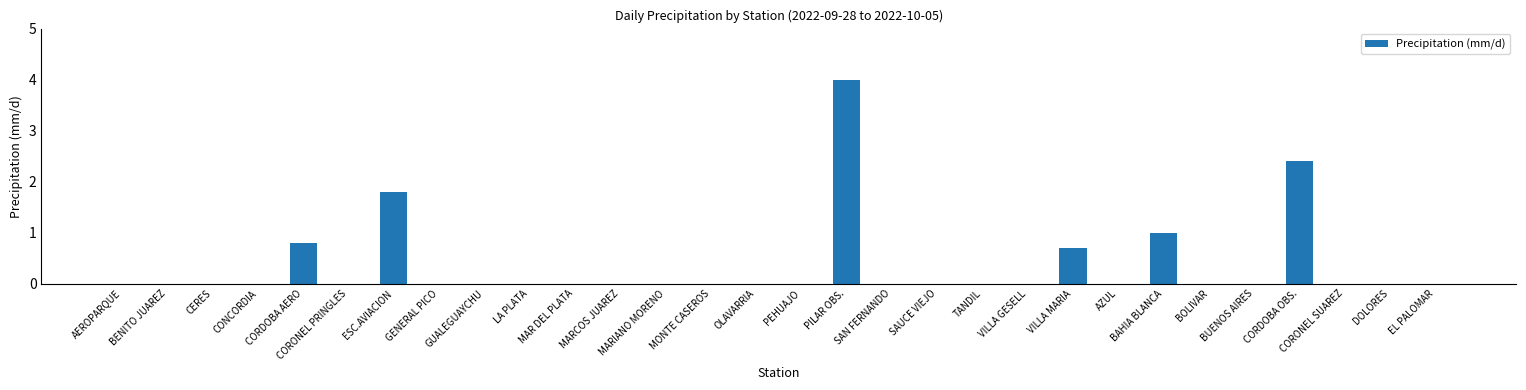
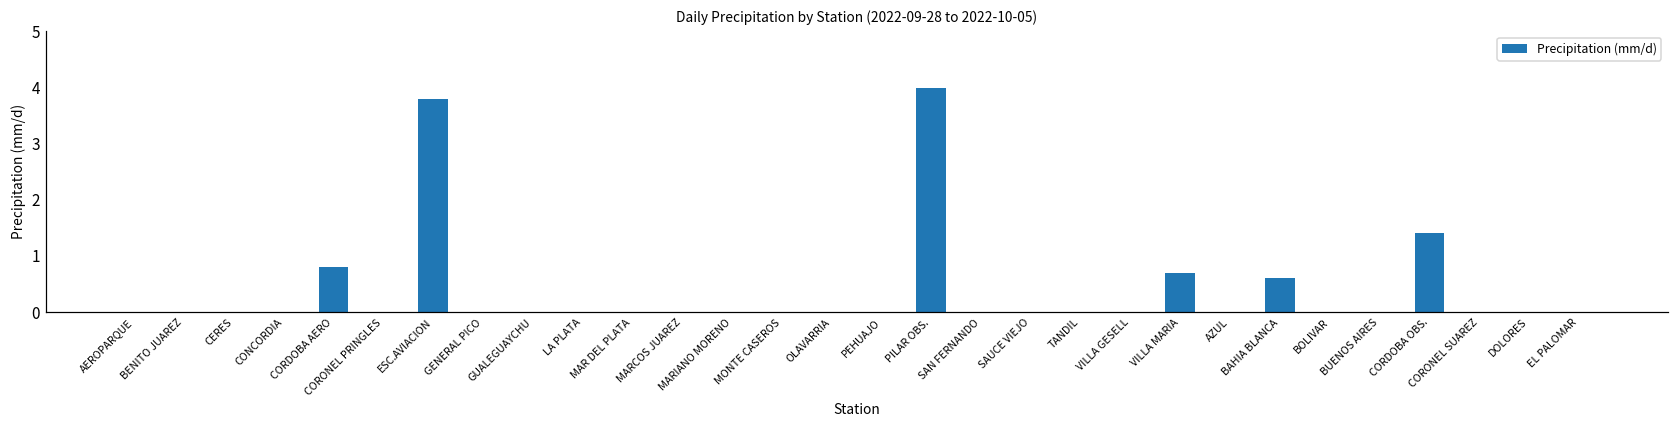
ESC.AVIACION: 1.8 -> 3.8
BAHIA BLANCA: 1.0 -> 0.6
CORDOBA OBS.: 2.4 -> 1.4
